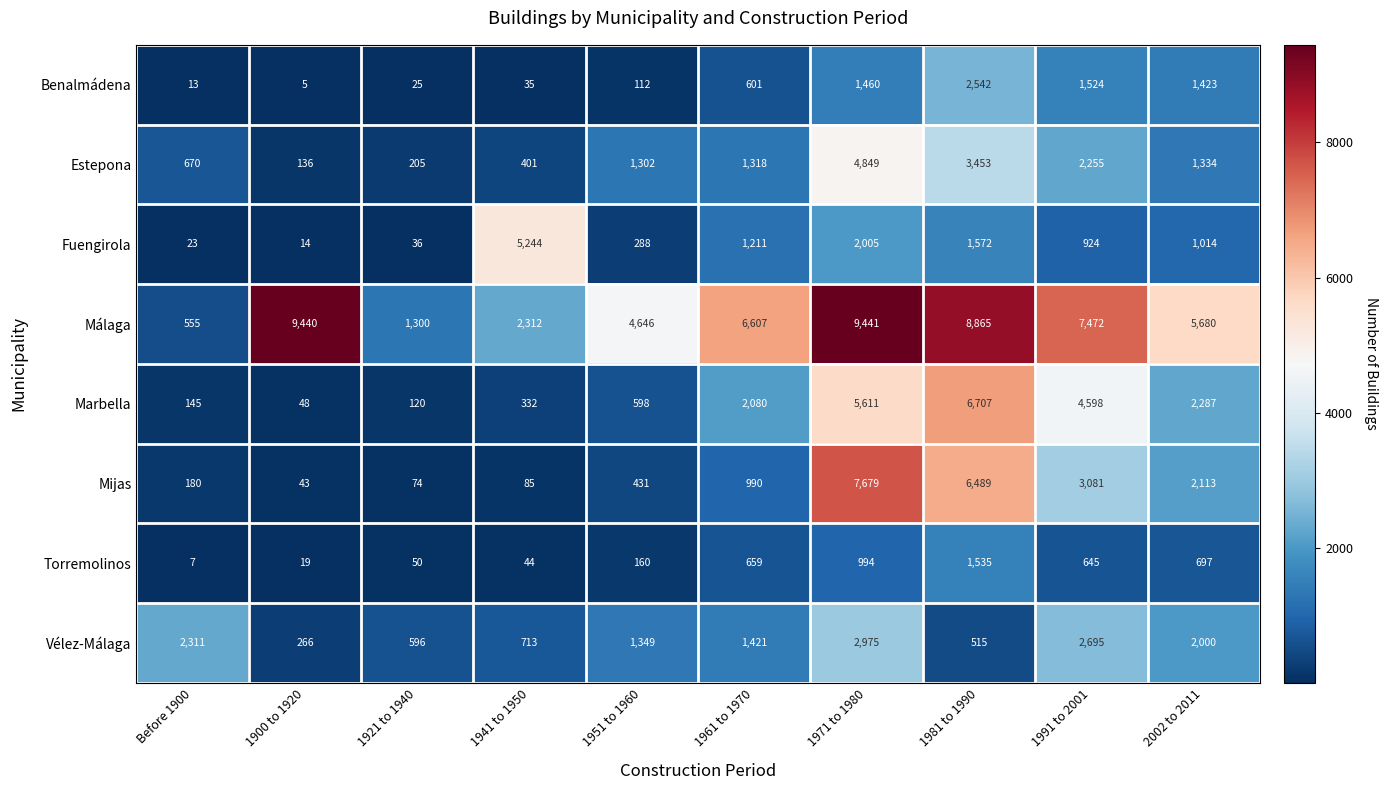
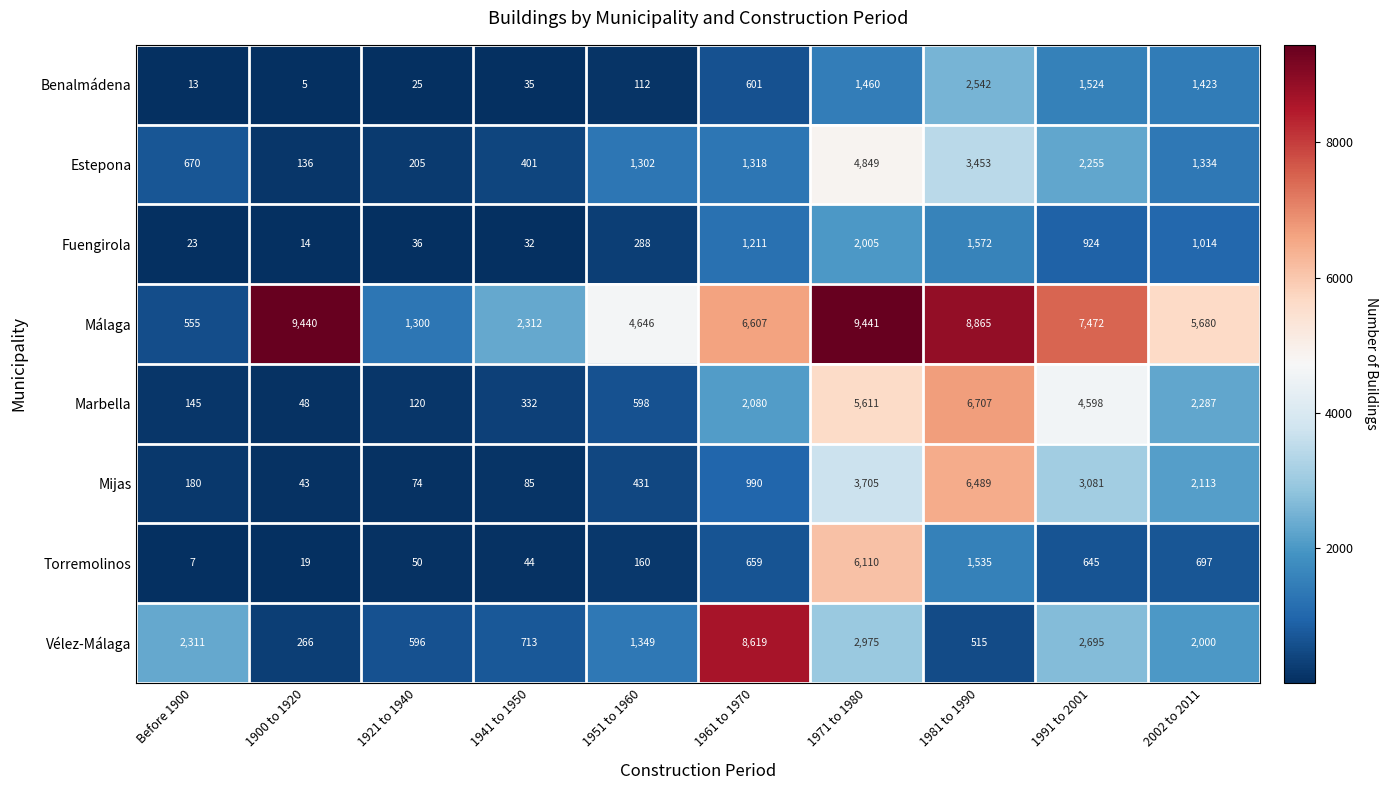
Fuengirola, 1941 to 1950: 5,244 -> 32
Mijas, 1971 to 1980: 7,679 -> 3,705
Torremolinos, 1971 to 1980: 994 -> 6,110
Vélez-Málaga, 1961 to 1970: 1,421 -> 8,619
